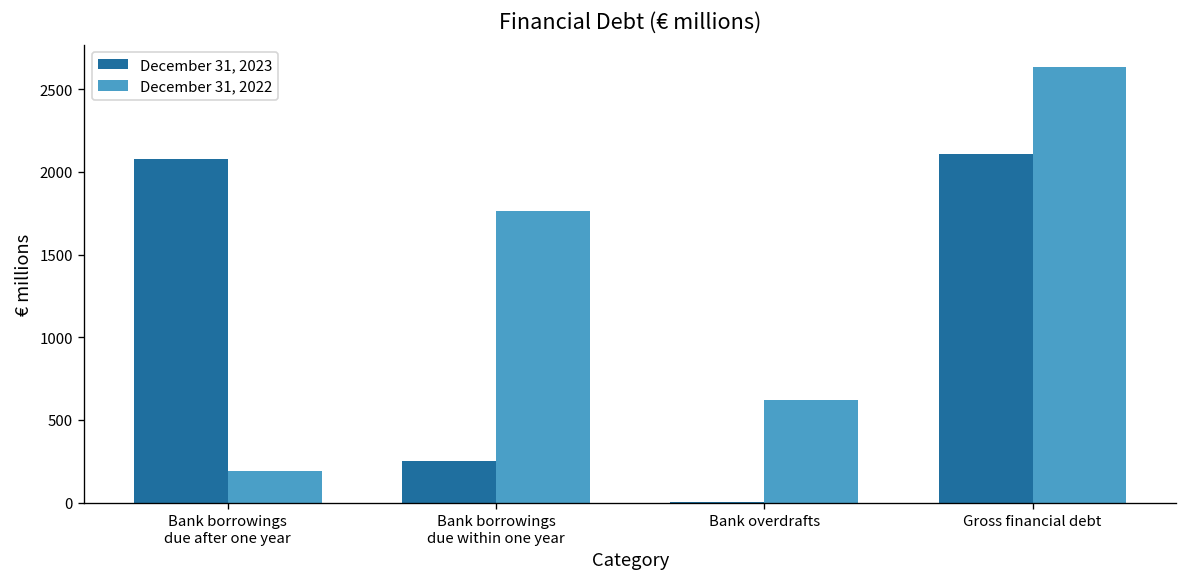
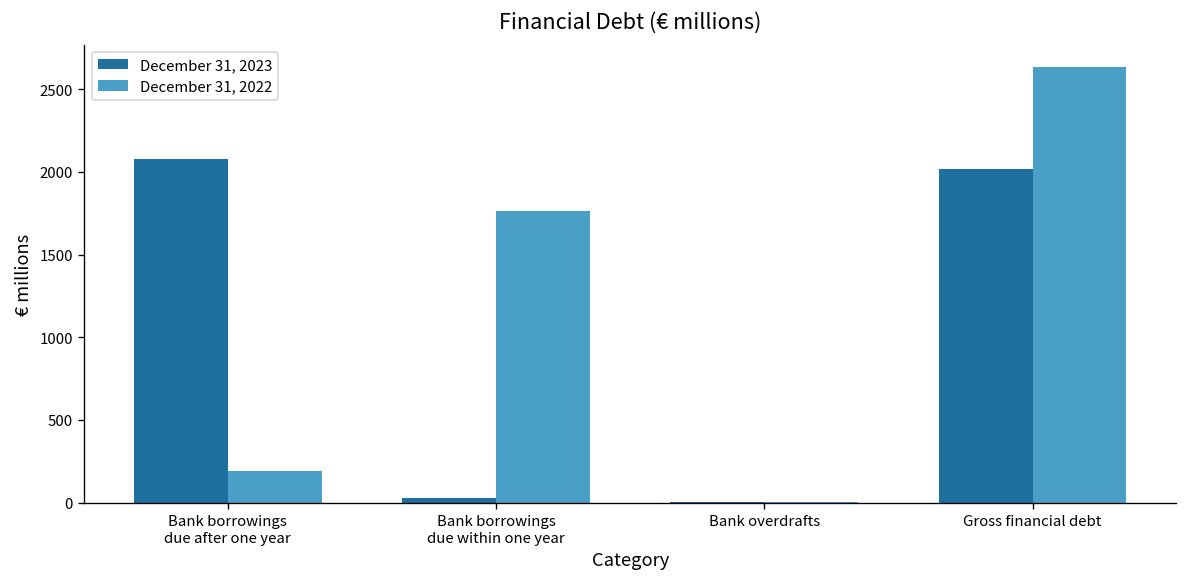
December 31, 2023, Bank borrowings due within one year: 250 -> 30
December 31, 2022, Bank overdrafts: 620 -> 10
December 31, 2023, Gross financial debt: 2110 -> 2020
